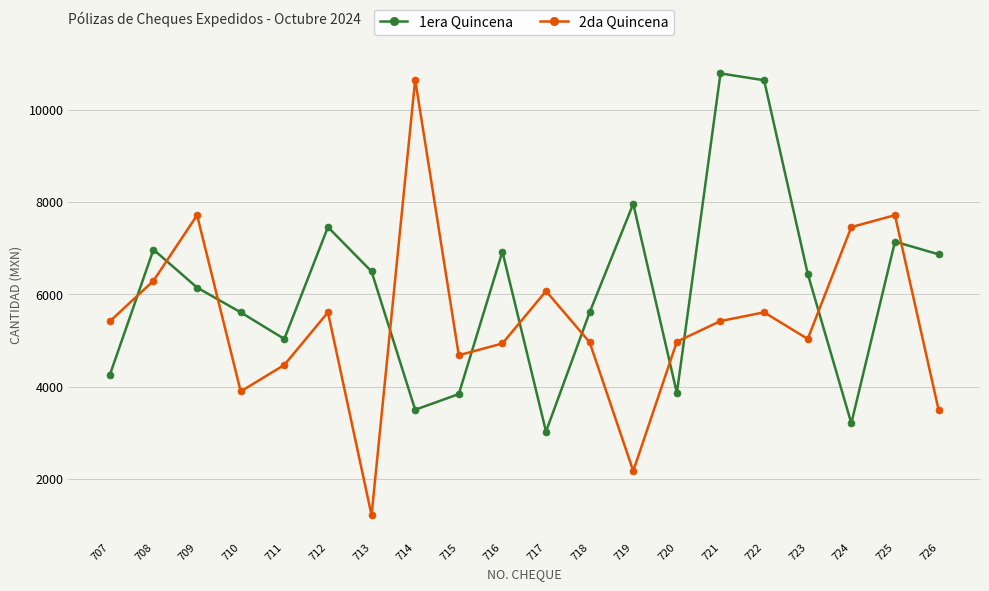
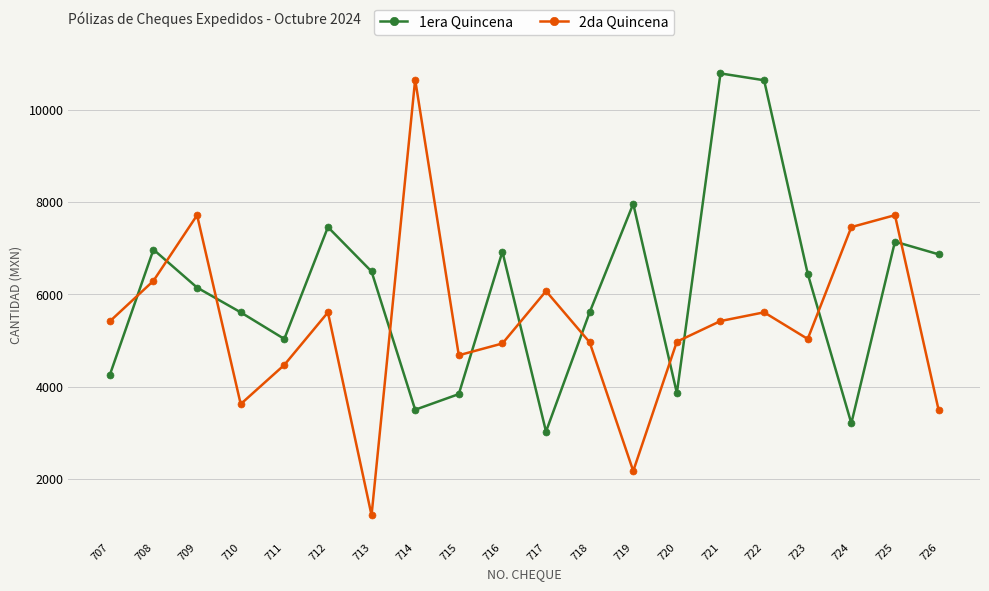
2da Quincena, 710: 3900 -> 3600
